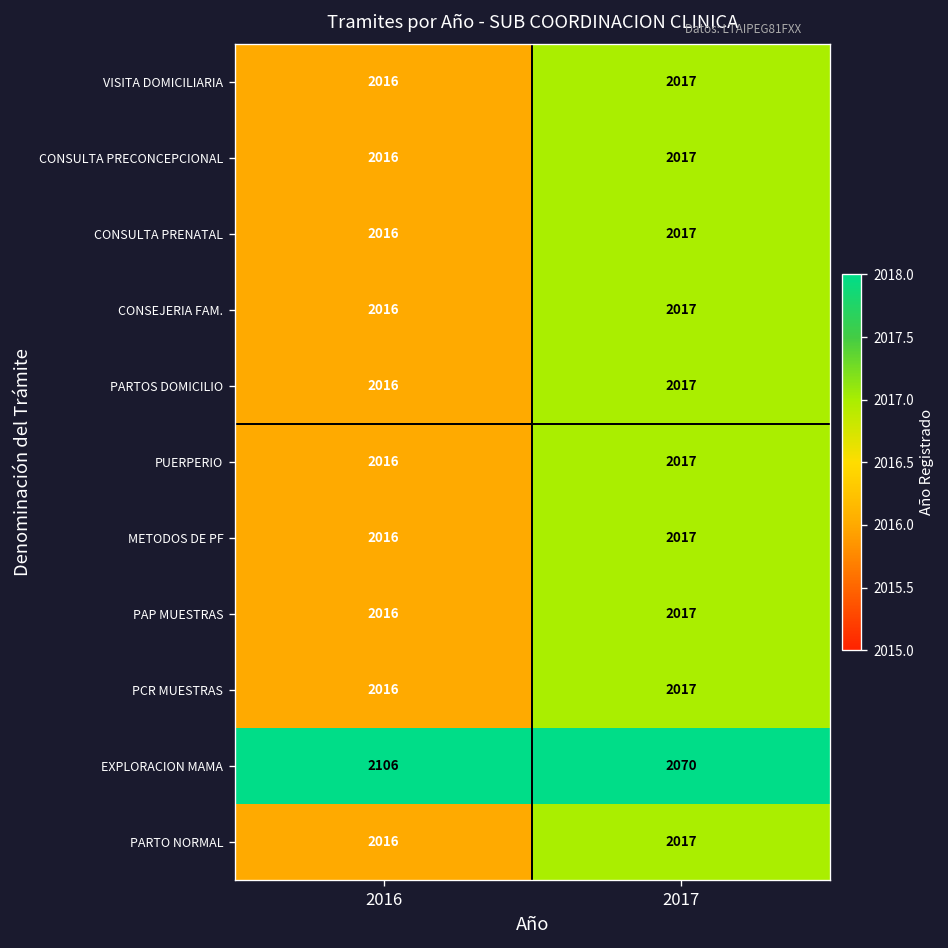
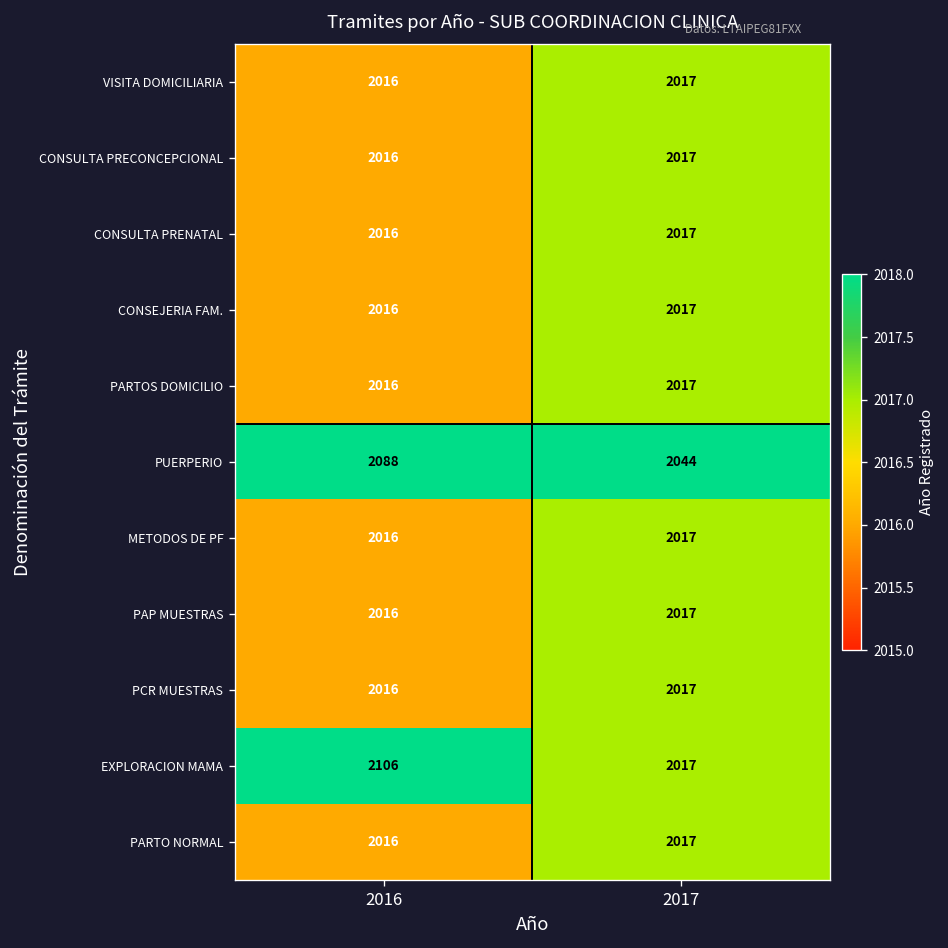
PUERPERIO, 2016: 2016 -> 2088
PUERPERIO, 2017: 2017 -> 2044
EXPLORACION MAMA, 2017: 2070 -> 2017
